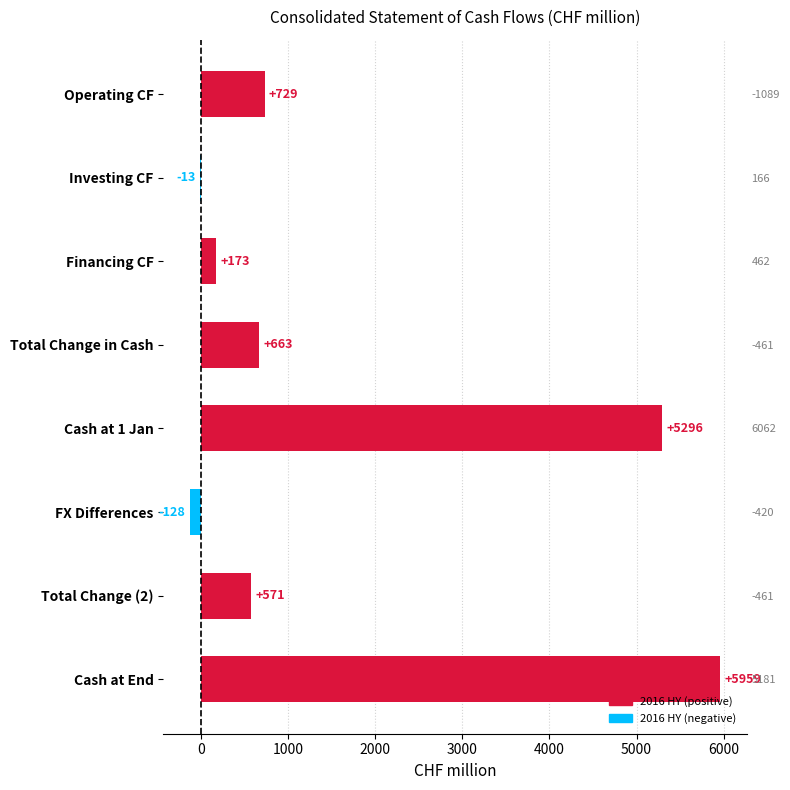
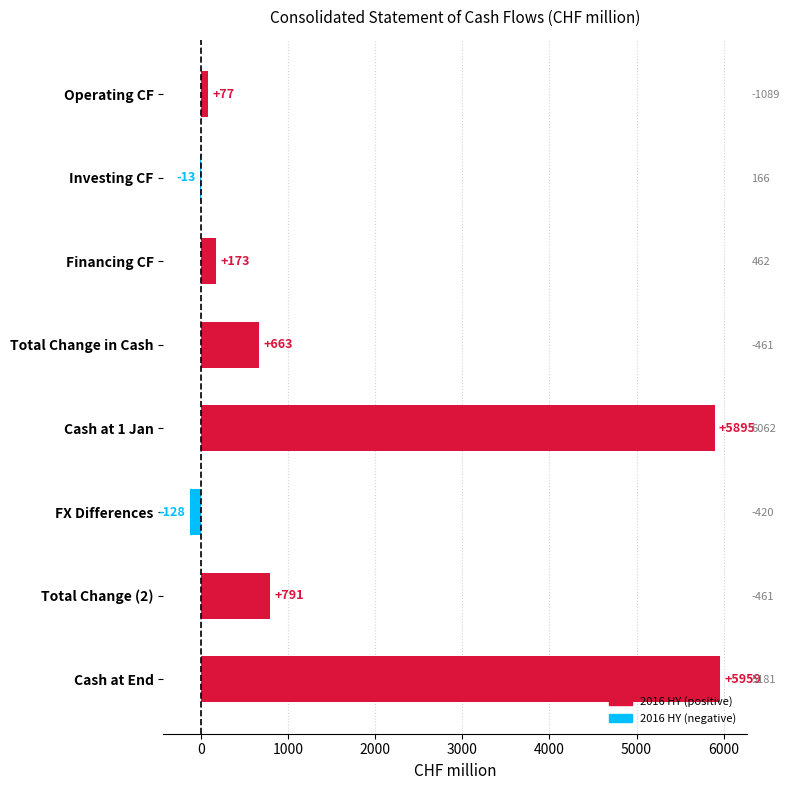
Operating CF: +729 -> +77
Cash at 1 Jan: +5296 -> +5895
Total Change (2): +571 -> +791
